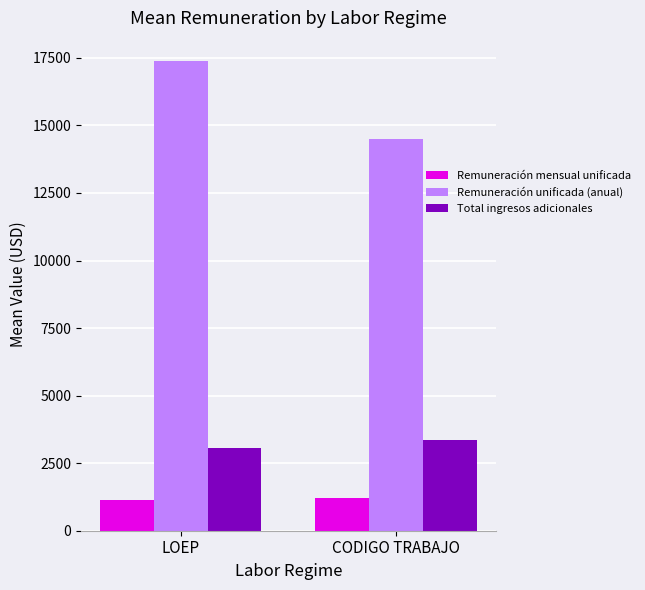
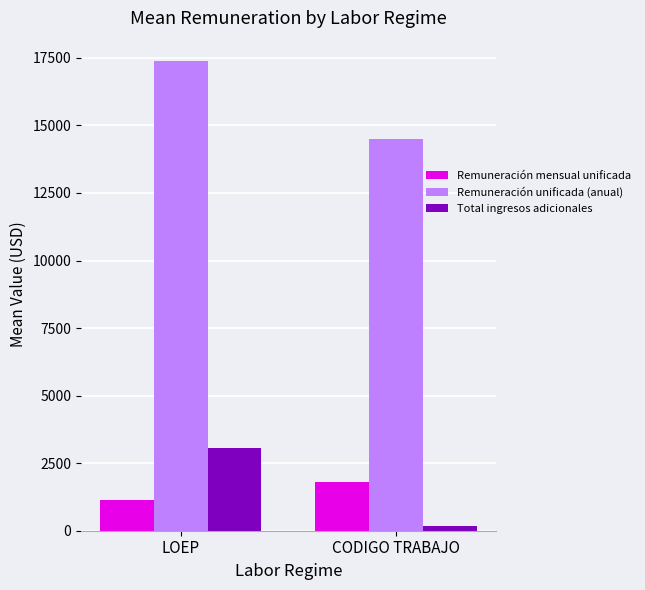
Remuneración mensual unificada, CODIGO TRABAJO: 1200 -> 1800
Total ingresos adicionales, CODIGO TRABAJO: 3300 -> 200
